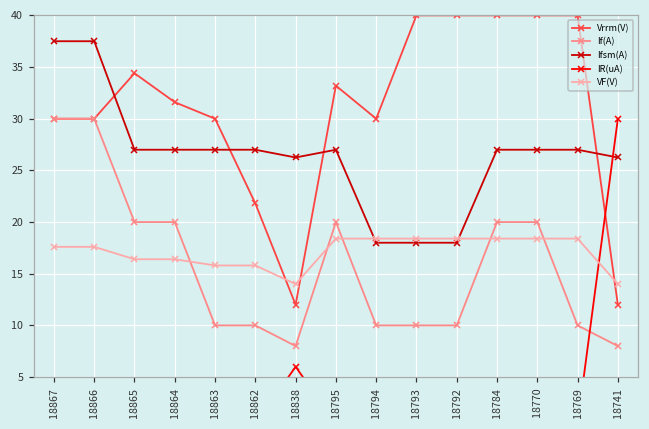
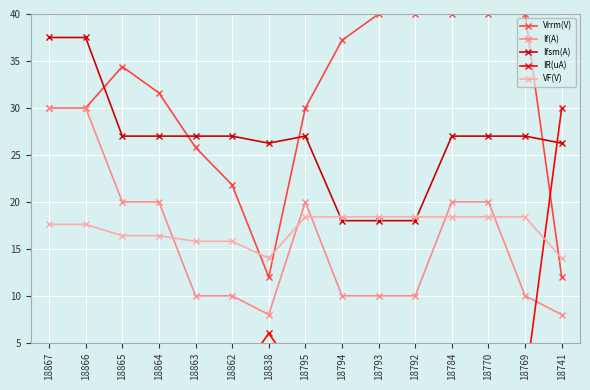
Vrrm(V), 18863: 30 -> 26
Vrrm(V), 18795: 33 -> 30
Vrrm(V), 18794: 30 -> 37
